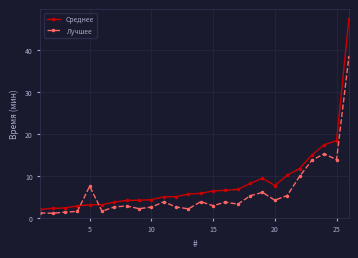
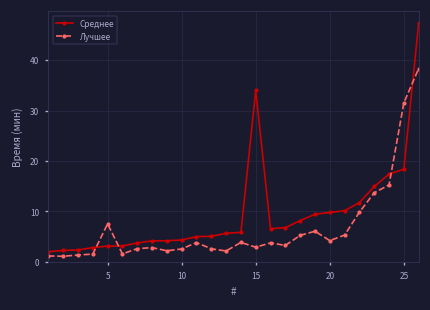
Среднее, 15: 6 -> 34
Среднее, 20: 8 -> 10
Лучшее, 25: 14 -> 32
